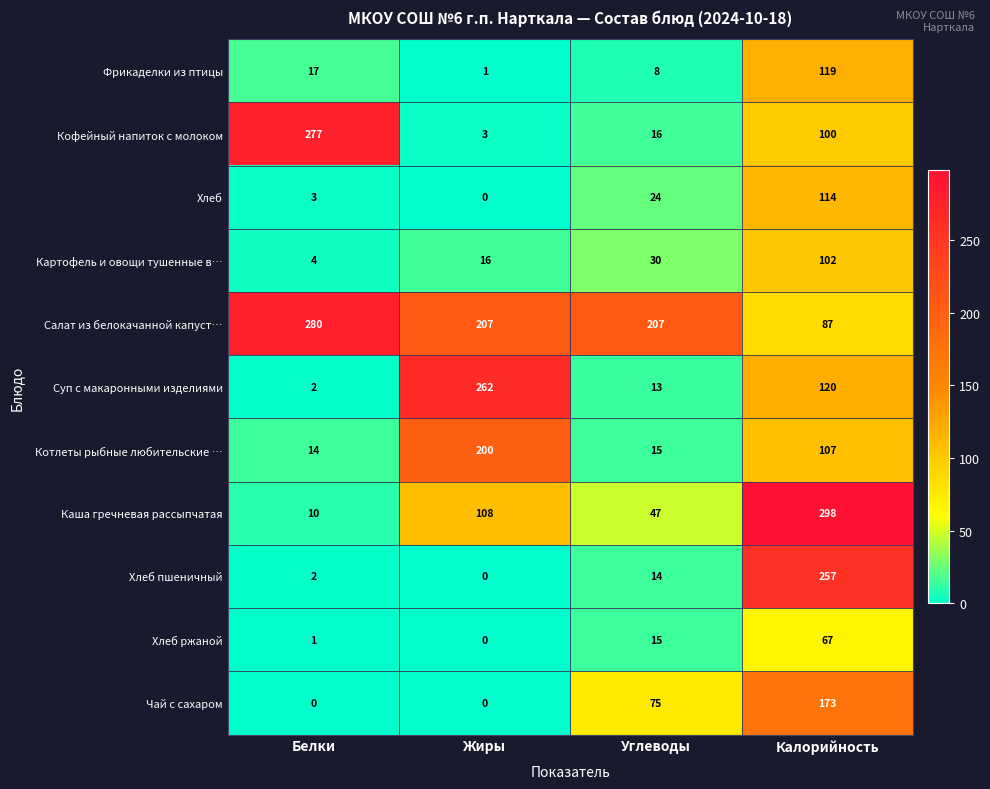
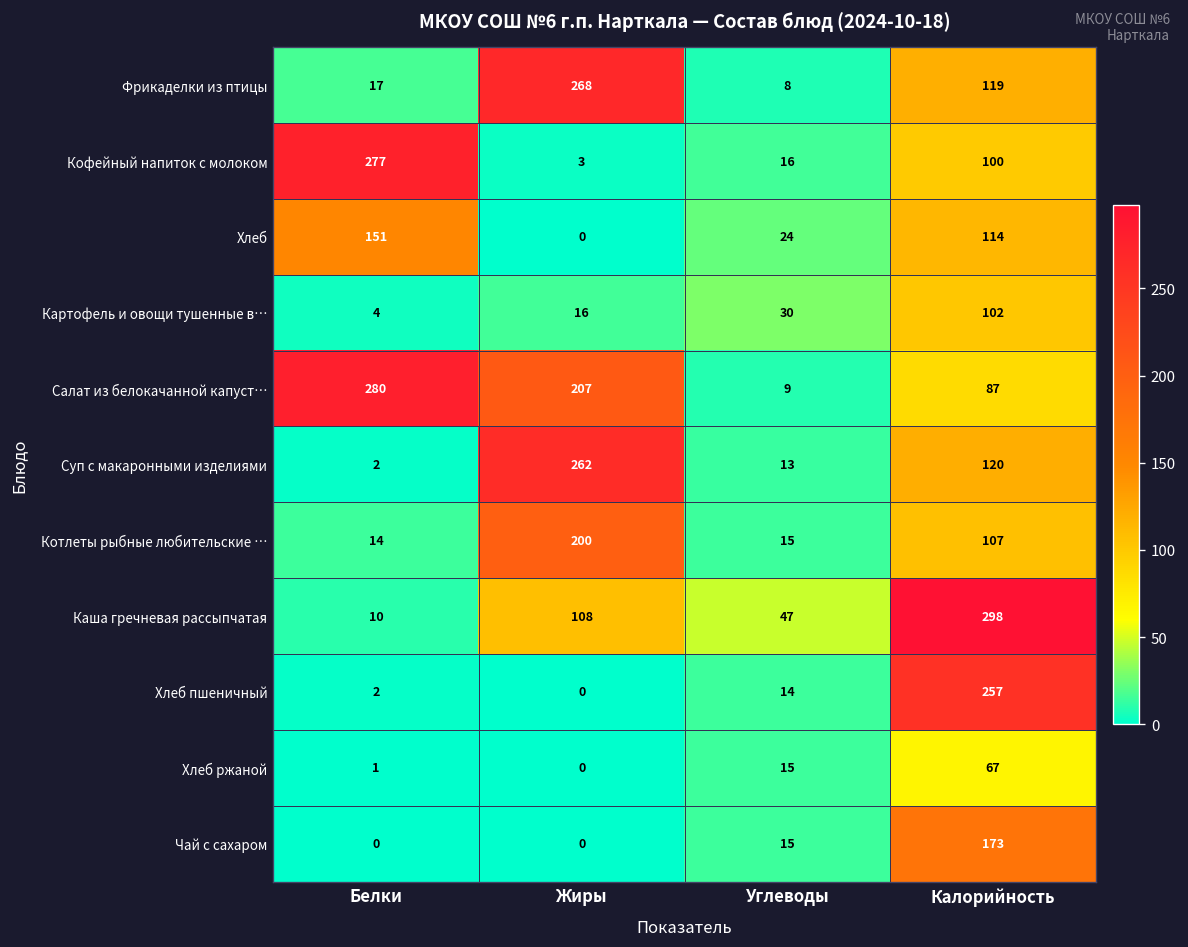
Фрикаделки из птицы, Жиры: 1 -> 268
Хлеб, Белки: 3 -> 151
Салат из белокачанной капуст…, Углеводы: 207 -> 9
Чай с сахаром, Углеводы: 75 -> 15
